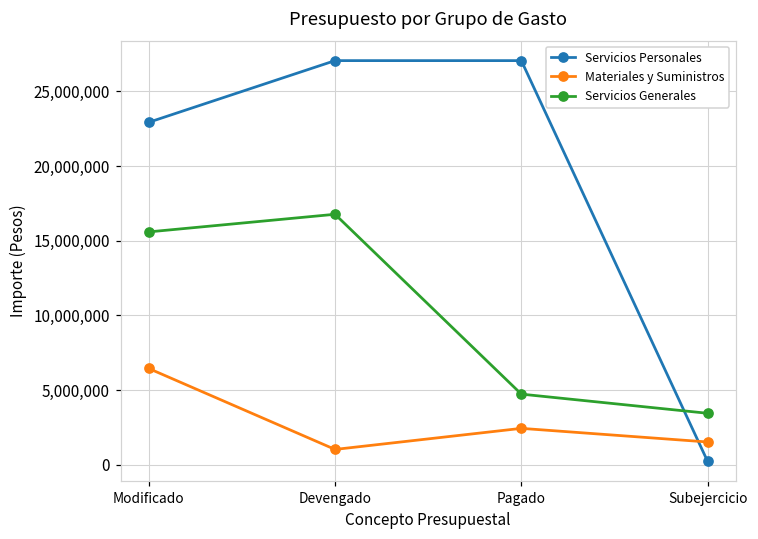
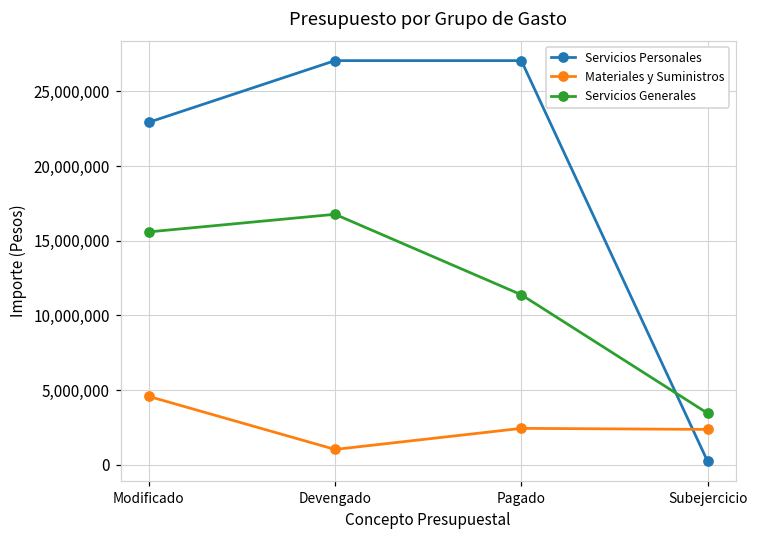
Materiales y Suministros, Modificado: 6,500,000 -> 4,600,000
Servicios Generales, Pagado: 4,700,000 -> 11,400,000
Materiales y Suministros, Subejercicio: 1,500,000 -> 2,400,000
